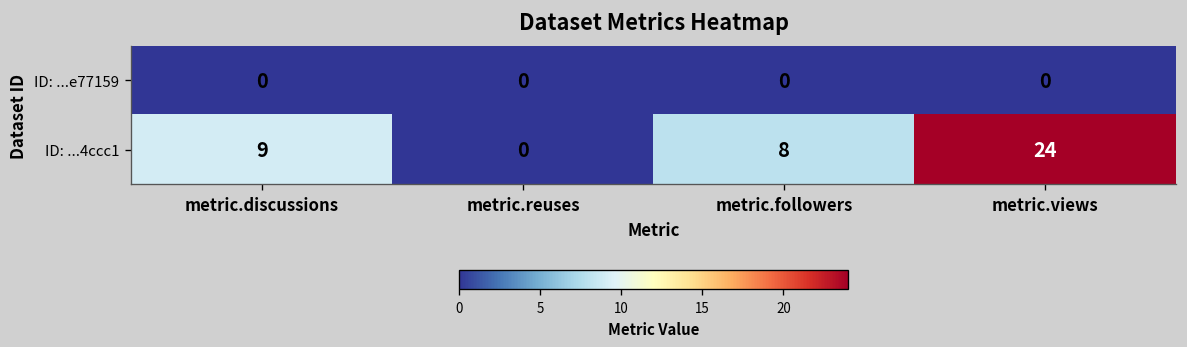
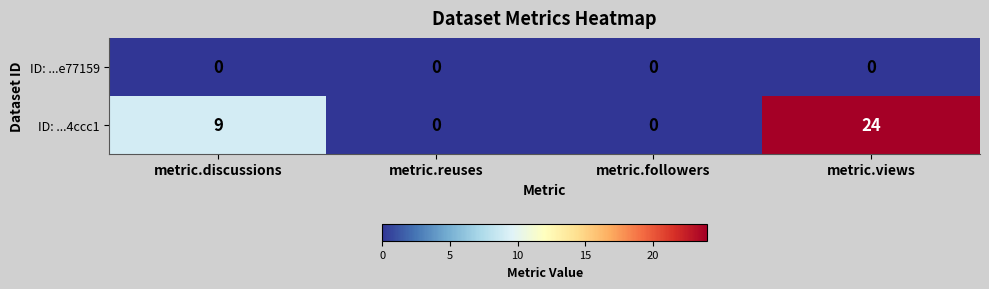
ID: ...4ccc1, metric.followers: 8 -> 0
